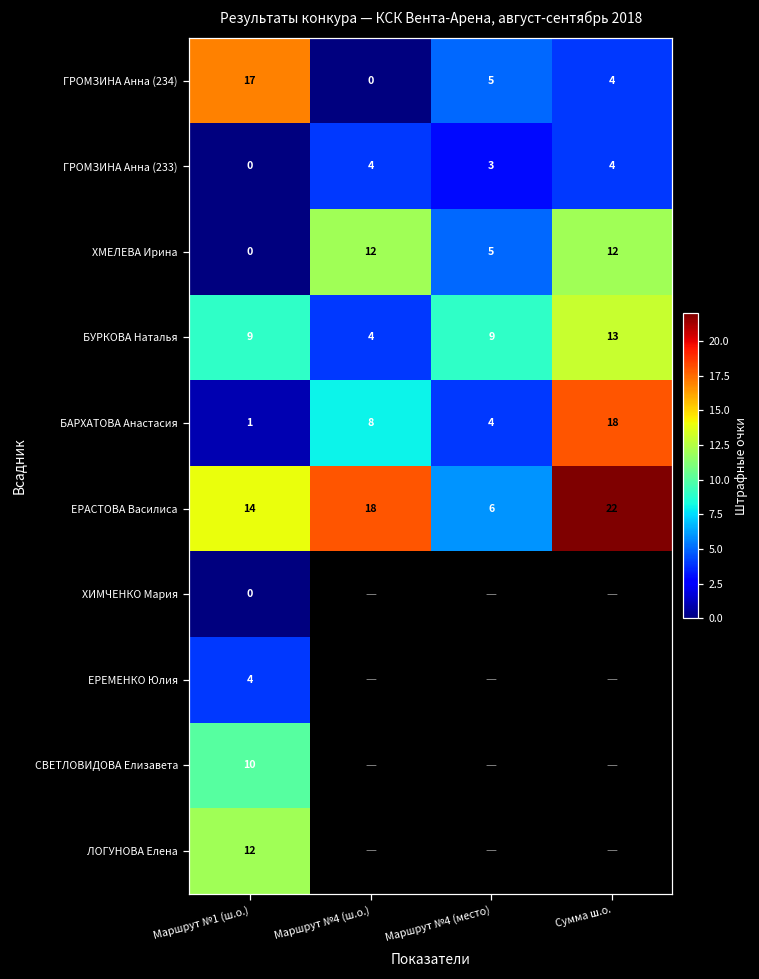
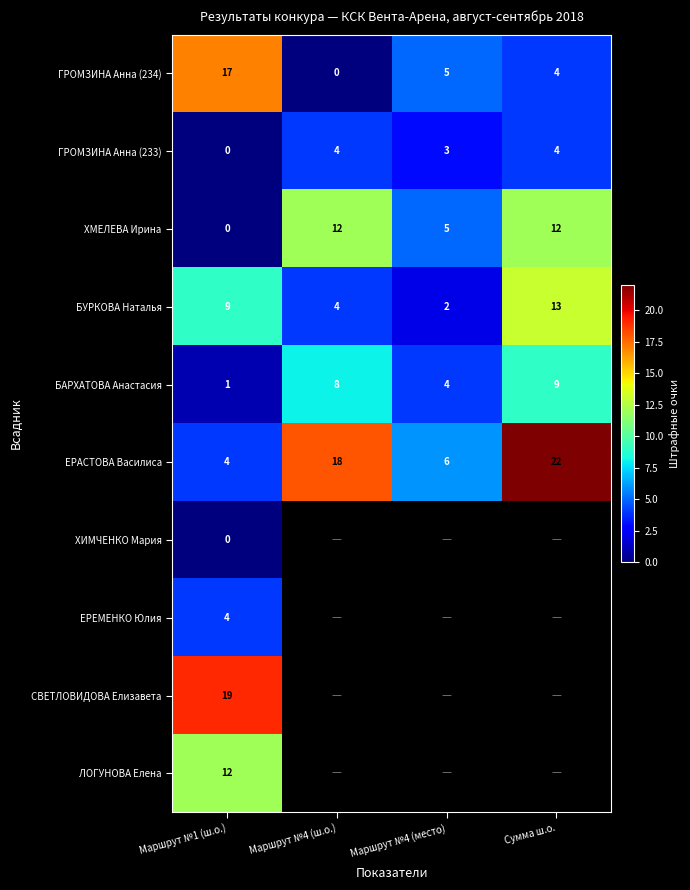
БУРКОВА Наталья, Маршрут №4 (место): 9 -> 2
БАРХАТОВА Анастасия, Сумма ш.о.: 18 -> 9
ЕРАСТОВА Василиса, Маршрут №1 (ш.о.): 14 -> 4
СВЕТЛОВИДОВА Елизавета, Маршрут №1 (ш.о.): 10 -> 19
